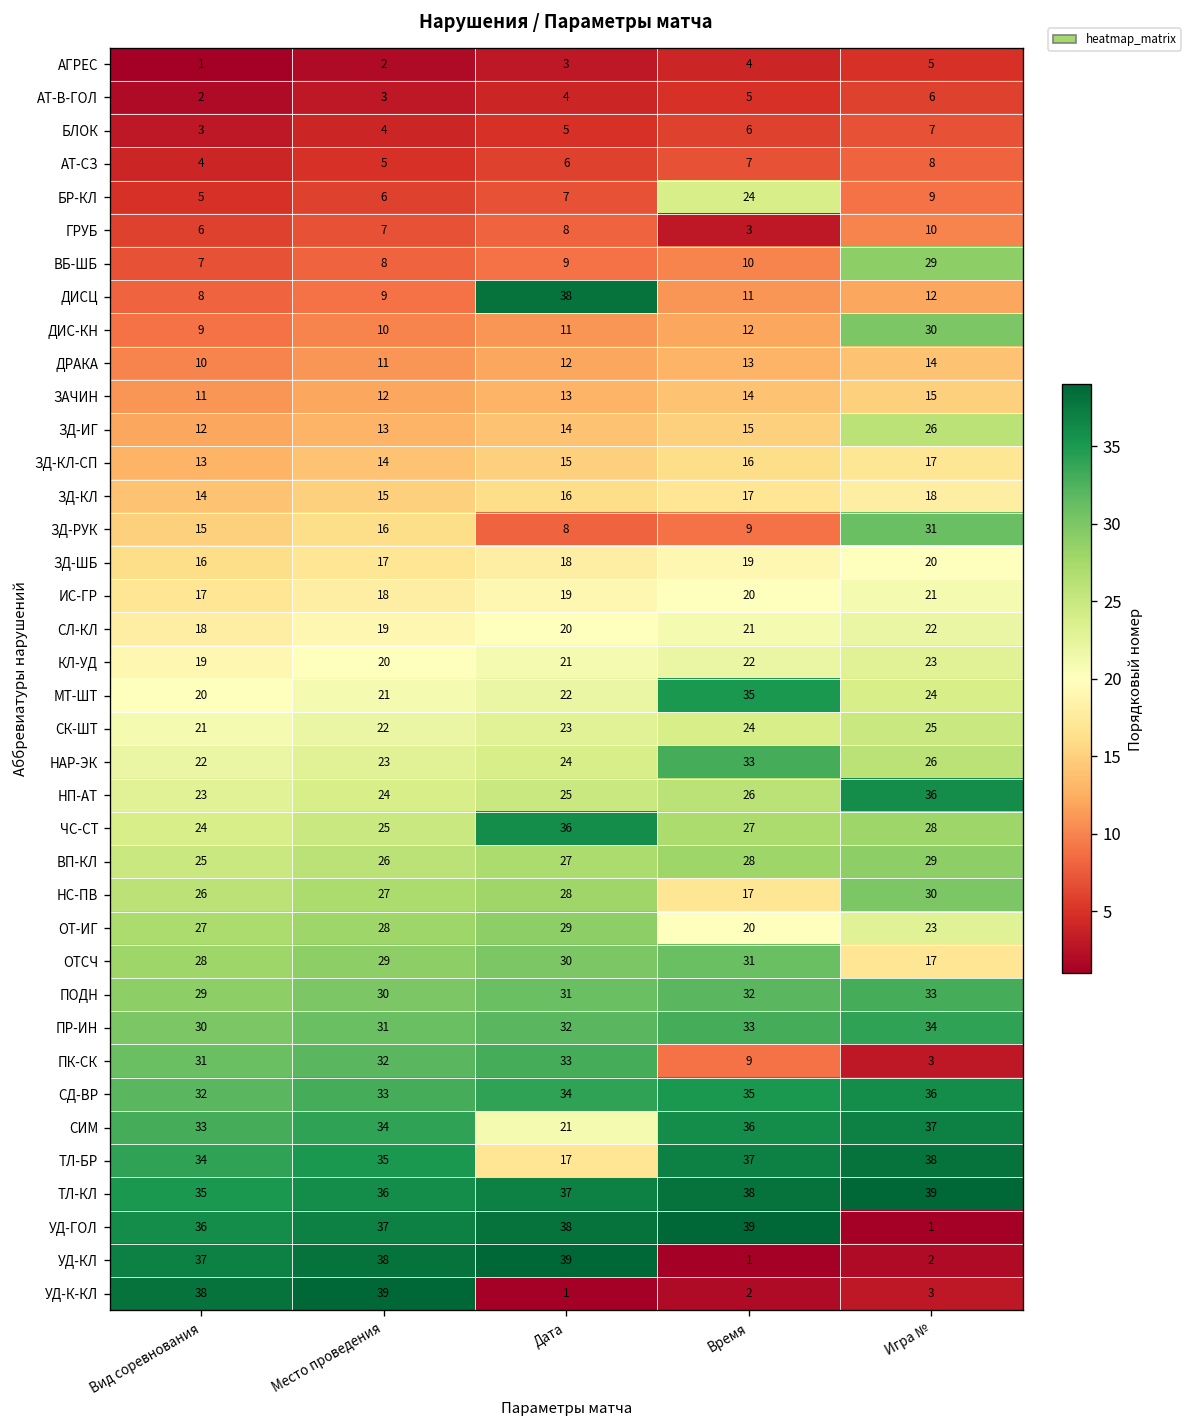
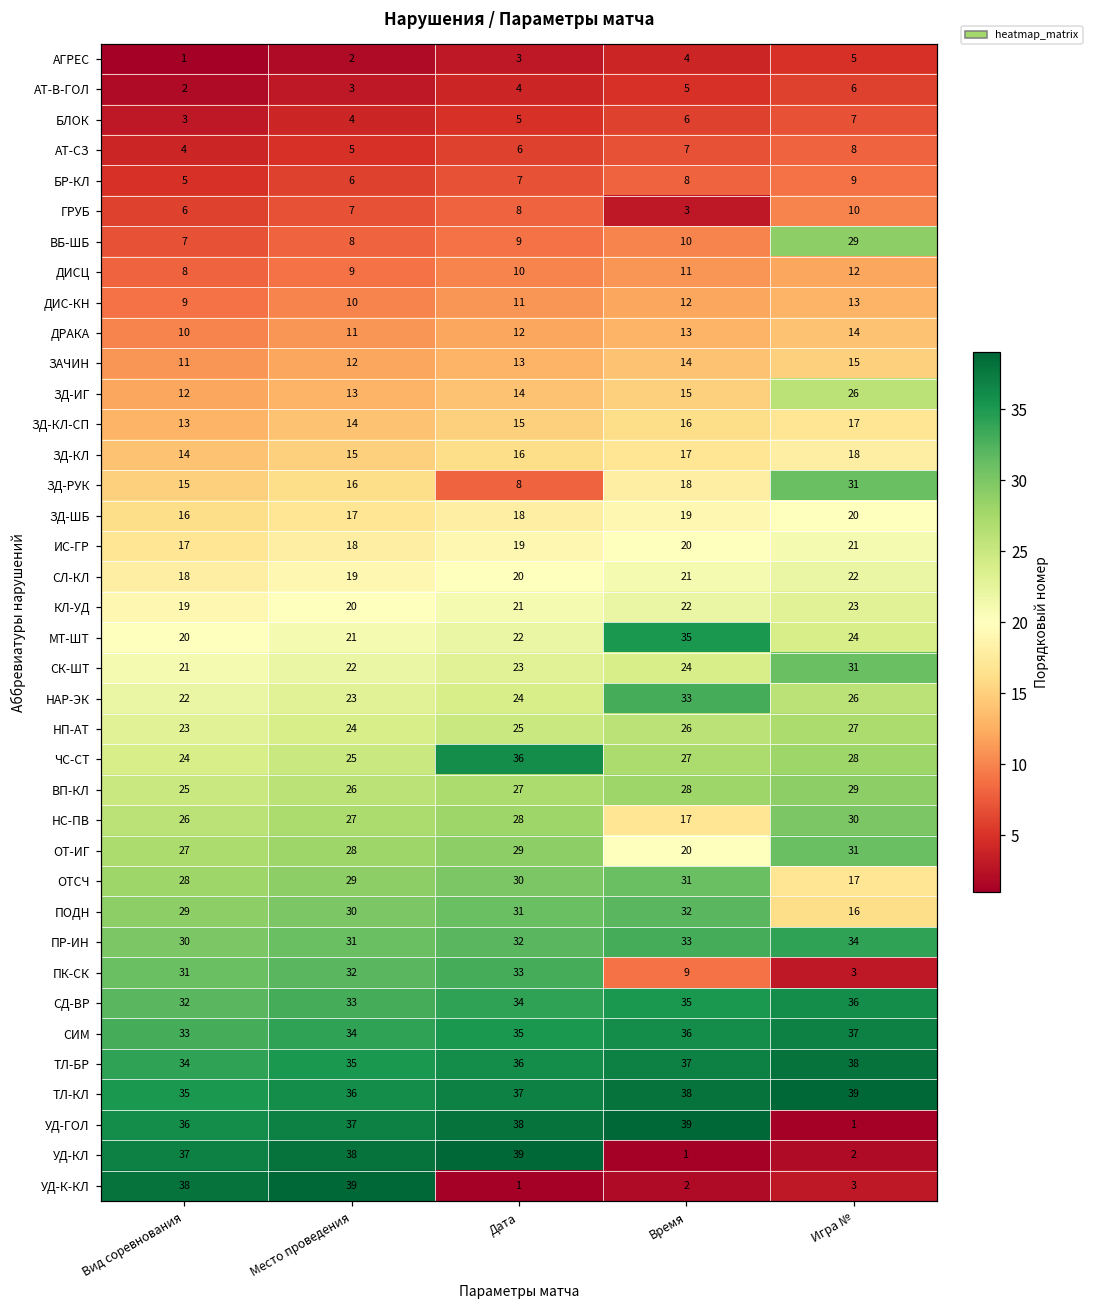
БР-КЛ, Время: 24 -> 8
ДИСЦ, Дата: 38 -> 10
ДИС-КН, Игра №: 30 -> 13
ЗД-РУК, Время: 9 -> 18
СК-ШТ, Игра №: 25 -> 31
НП-АТ, Игра №: 36 -> 27
ОТ-ИГ, Игра №: 23 -> 31
ПОДН, Игра №: 33 -> 16
СИМ, Дата: 21 -> 35
ТЛ-БР, Дата: 17 -> 36
